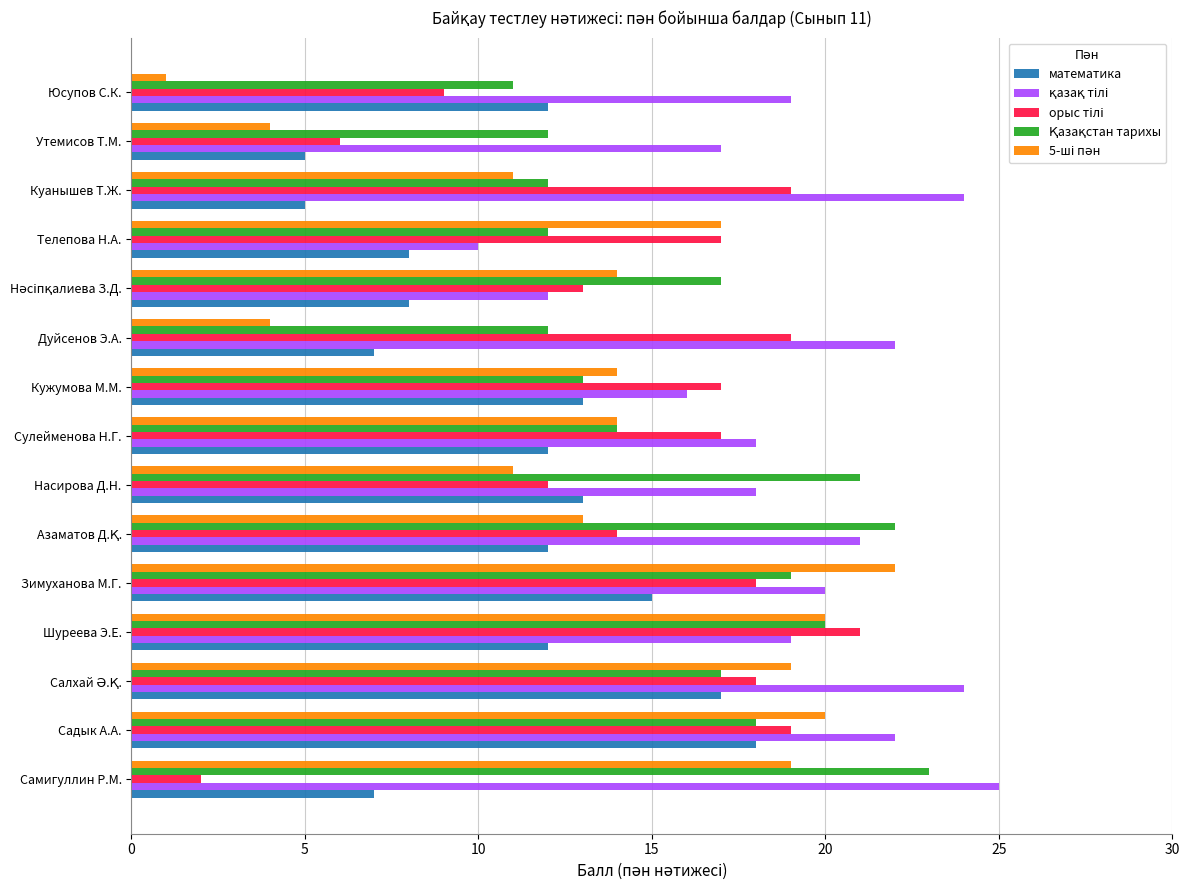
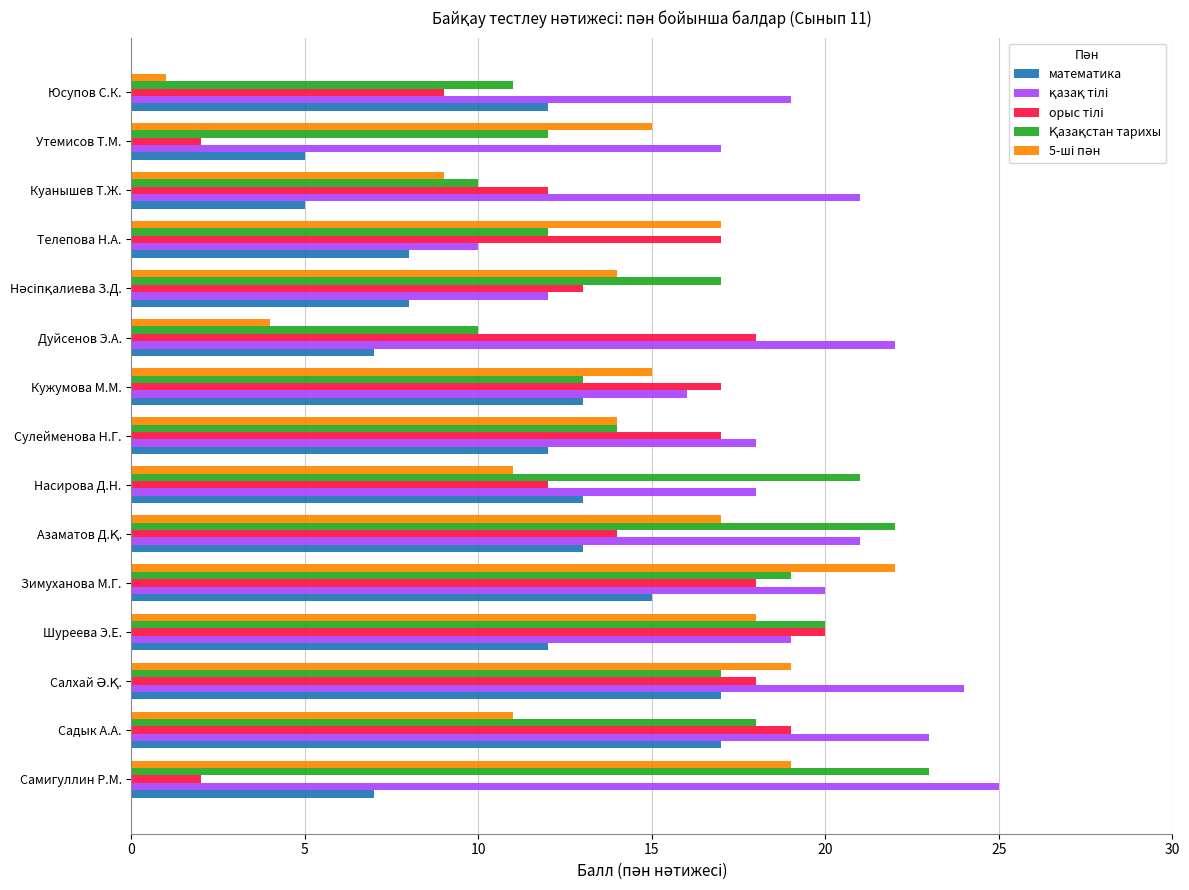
5-ші пән, Утемисов Т.М.: 4 -> 15
орыс тілі, Утемисов Т.М.: 6 -> 2
5-ші пән, Куанышев Т.Ж.: 11 -> 9
Қазақстан тарихы, Куанышев Т.Ж.: 12 -> 10
орыс тілі, Куанышев Т.Ж.: 19 -> 12
қазақ тілі, Куанышев Т.Ж.: 24 -> 21
Қазақстан тарихы, Дуйсенов Э.А.: 12 -> 10
орыс тілі, Дуйсенов Э.А.: 19 -> 18
5-ші пән, Кужумова М.М.: 14 -> 15
5-ші пән, Азаматов Д.Қ.: 13 -> 17
математика, Азаматов Д.Қ.: 12 -> 13
5-ші пән, Шуреева Э.Е.: 20 -> 18
орыс тілі, Шуреева Э.Е.: 21 -> 20
5-ші пән, Садык А.А.: 20 -> 11
қазақ тілі, Садык А.А.: 22 -> 23
математика, Садык А.А.: 18 -> 17
